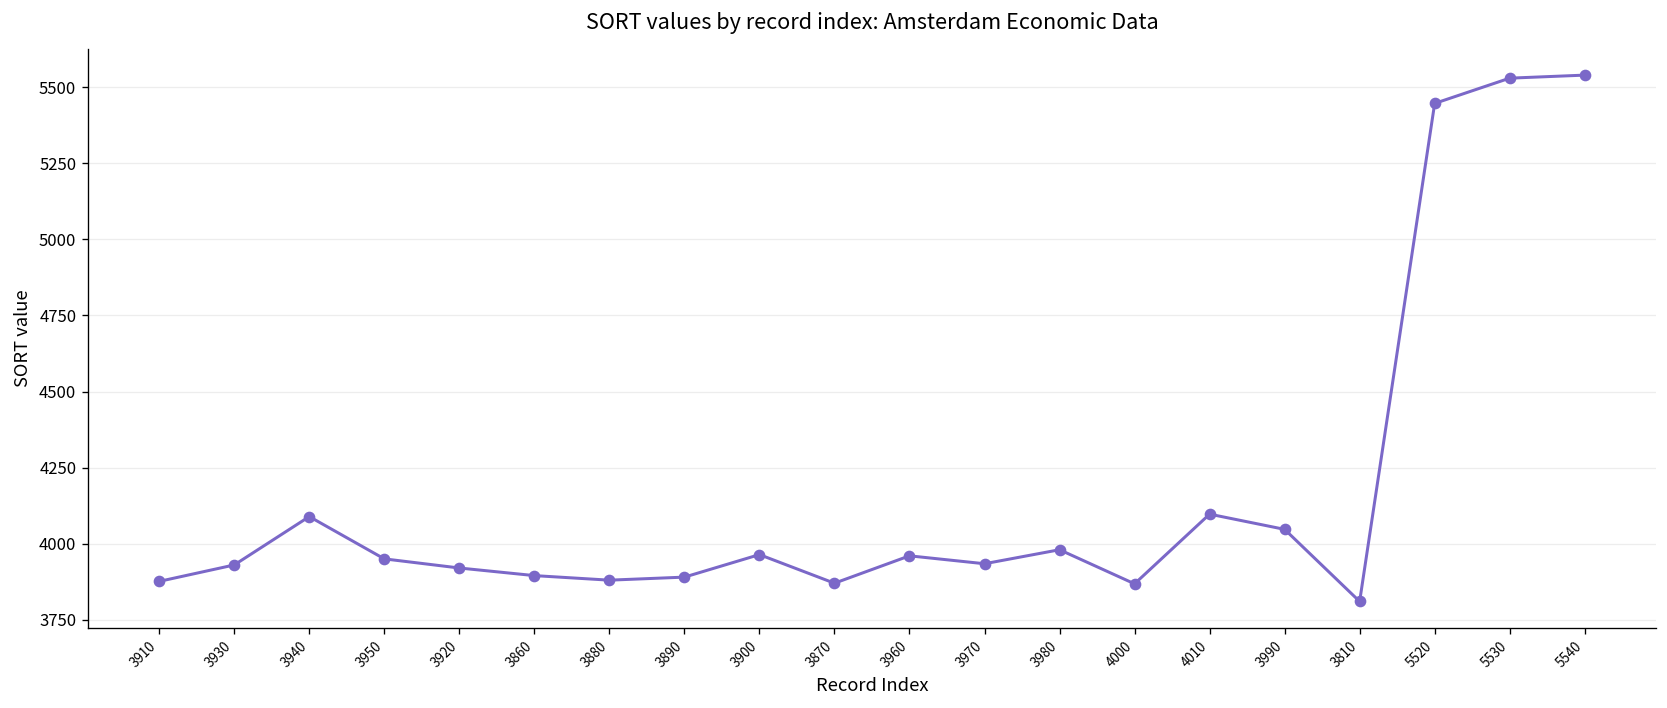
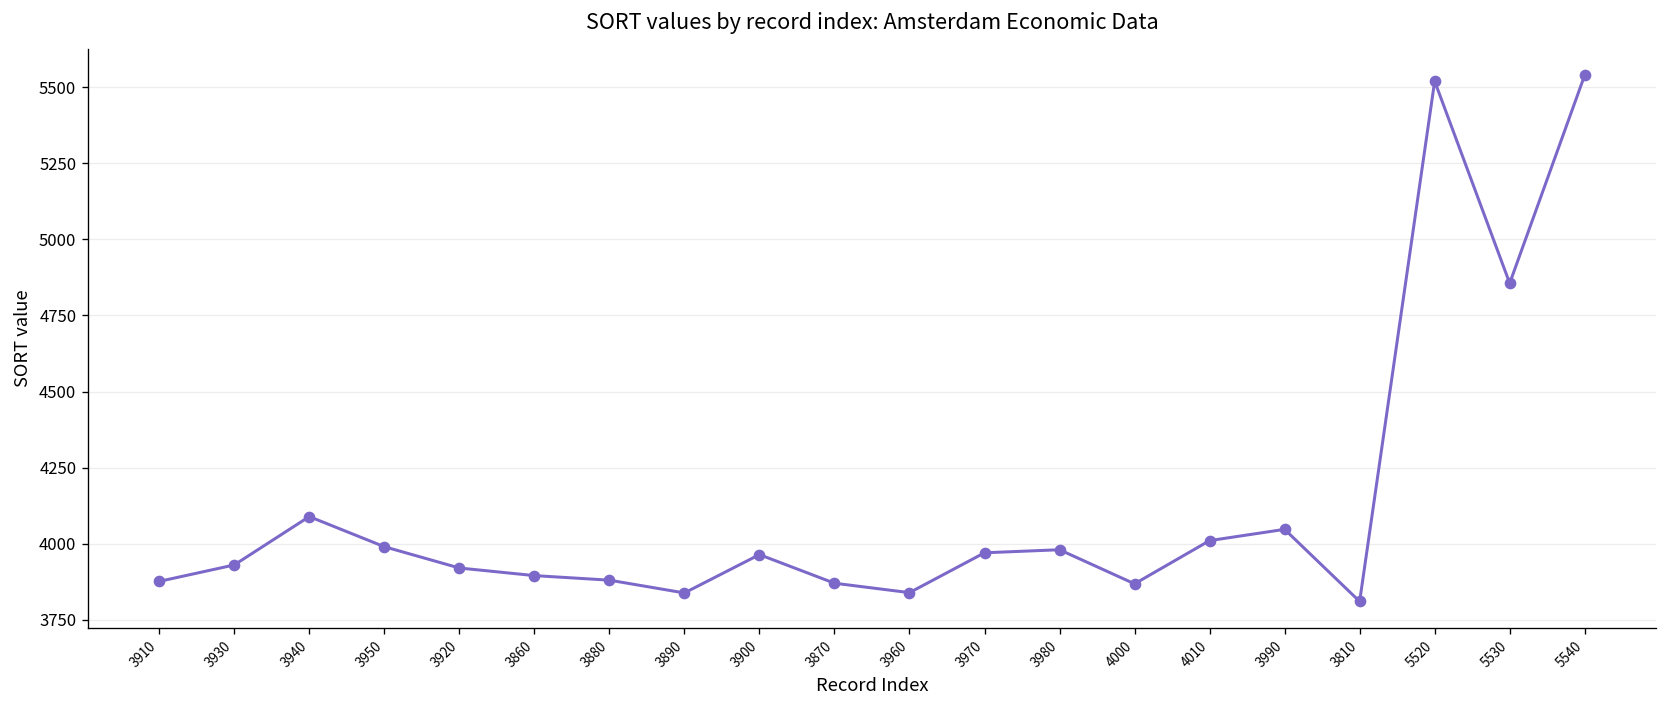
3950: 3950 -> 3990
3890: 3890 -> 3840
3960: 3960 -> 3840
3970: 3930 -> 3970
4010: 4100 -> 4010
5520: 5450 -> 5520
5530: 5530 -> 4860
